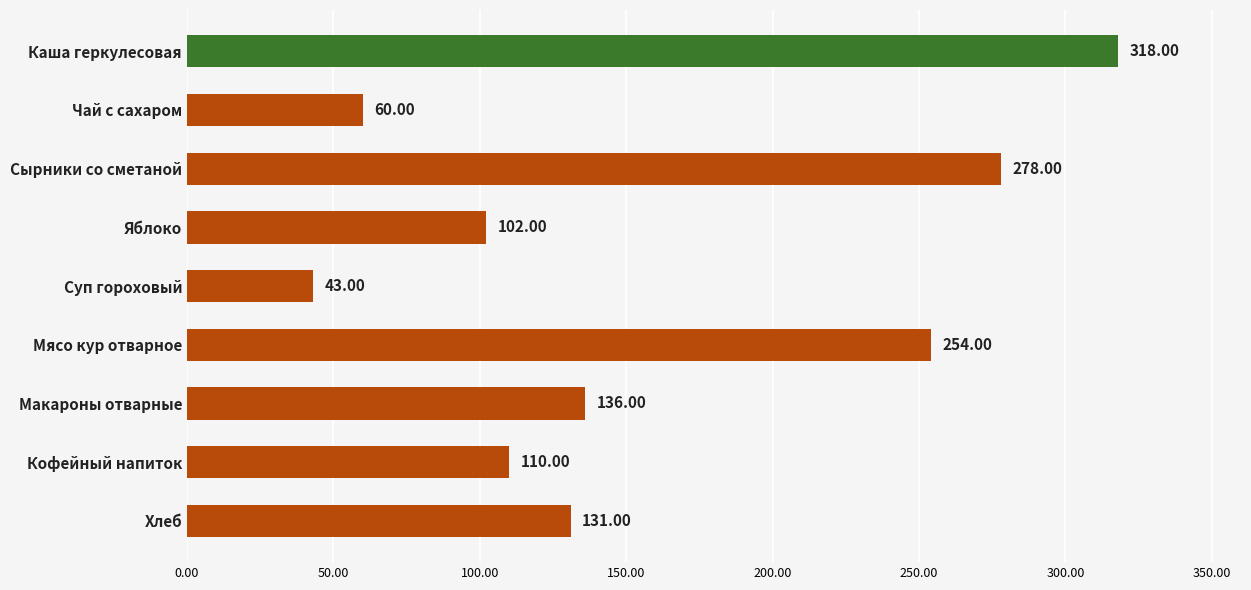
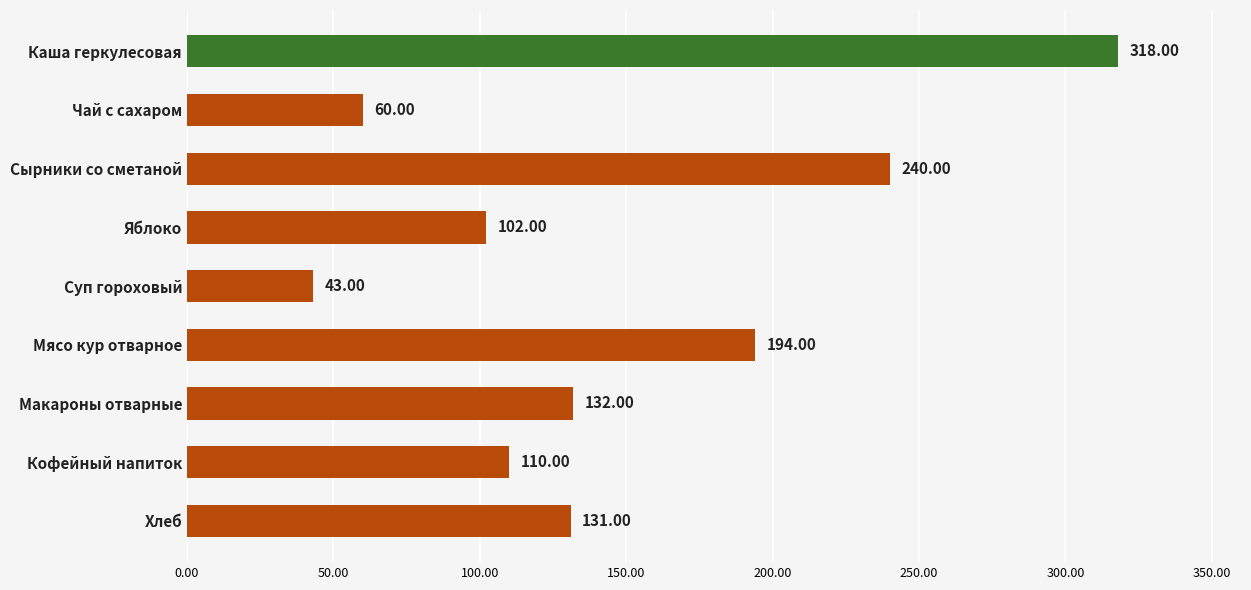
Сырники со сметаной: 278.00 -> 240.00
Мясо кур отварное: 254.00 -> 194.00
Макароны отварные: 136.00 -> 132.00
